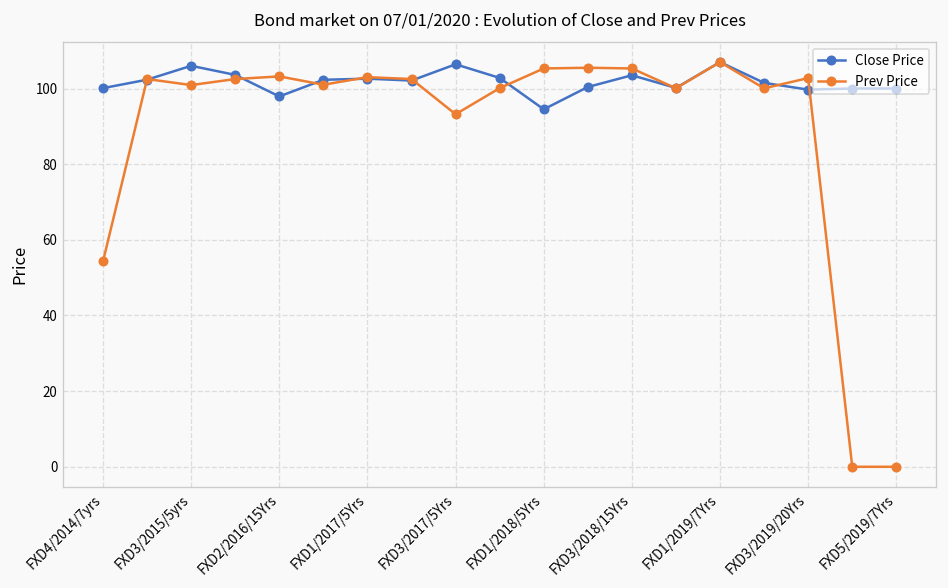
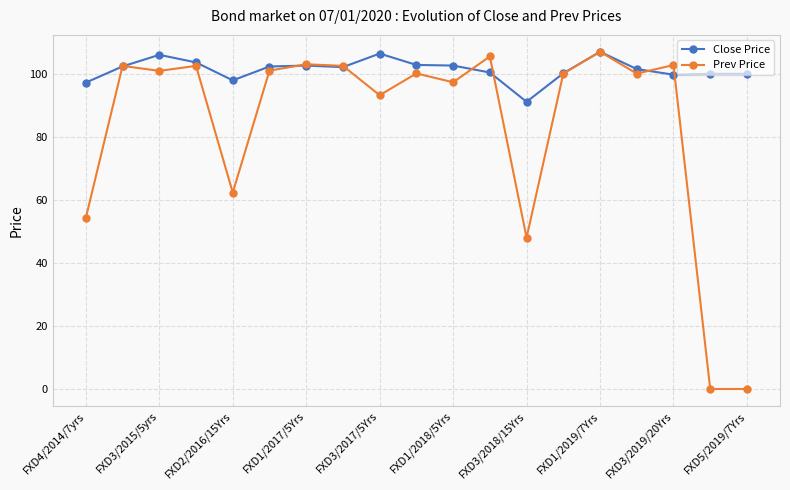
Close Price, FXD4/2014/7yrs: 100 -> 97
Prev Price, FXD2/2016/15Yrs: 103 -> 62
Close Price, FXD1/2018/5Yrs: 95 -> 103
Prev Price, FXD1/2018/5Yrs: 105 -> 97
Close Price, FXD3/2018/15Yrs: 104 -> 91
Prev Price, FXD3/2018/15Yrs: 105 -> 48
